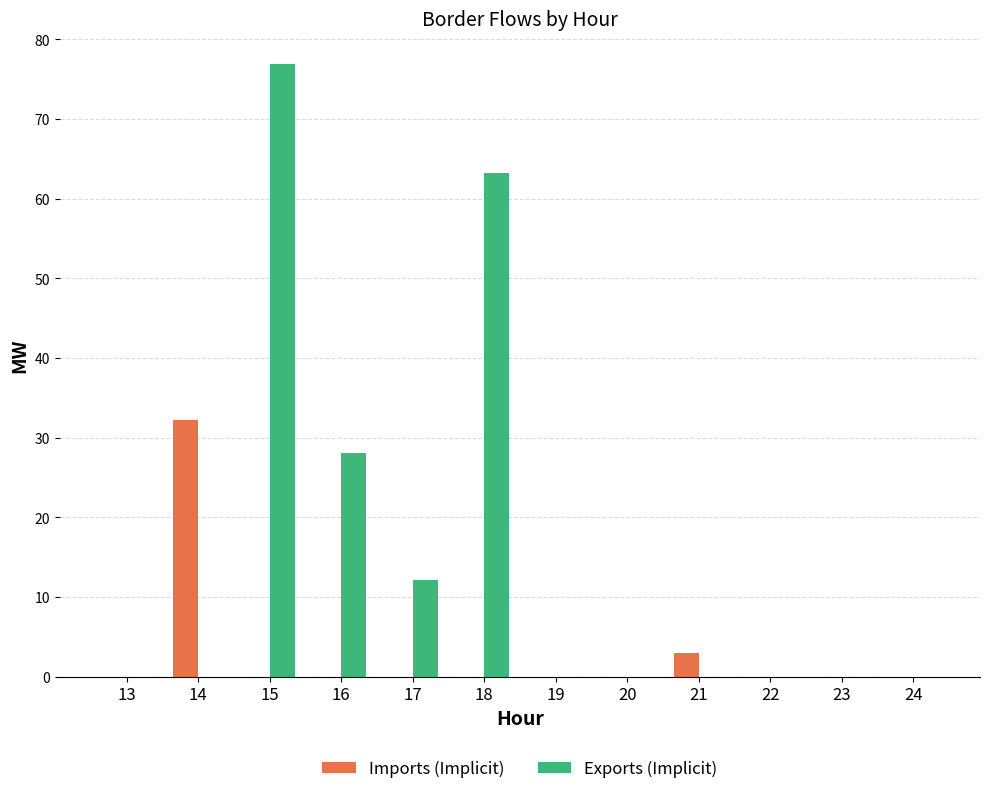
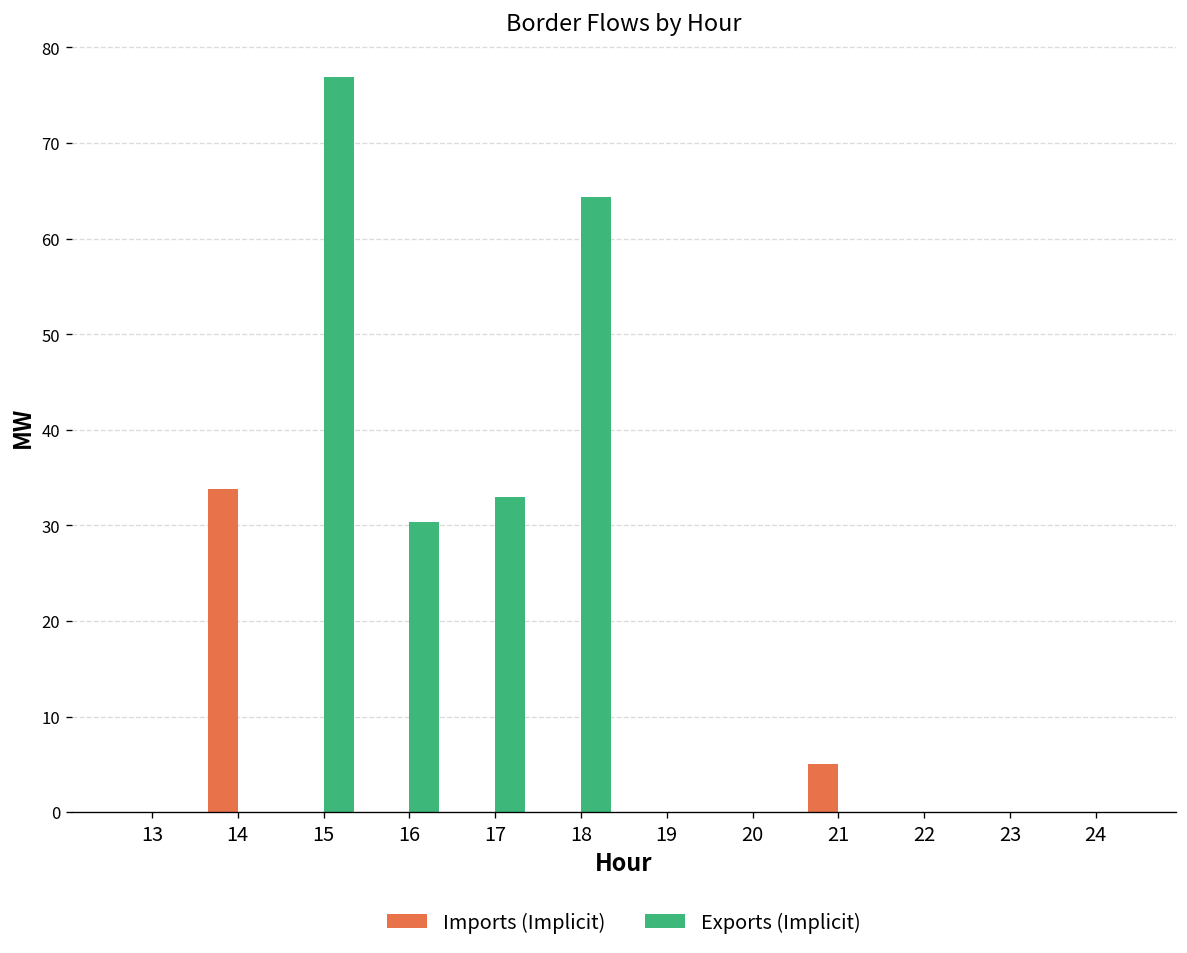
Imports (Implicit), 14: 32 -> 34
Exports (Implicit), 16: 28 -> 30
Exports (Implicit), 17: 12 -> 33
Exports (Implicit), 18: 63 -> 64
Imports (Implicit), 21: 3 -> 5
